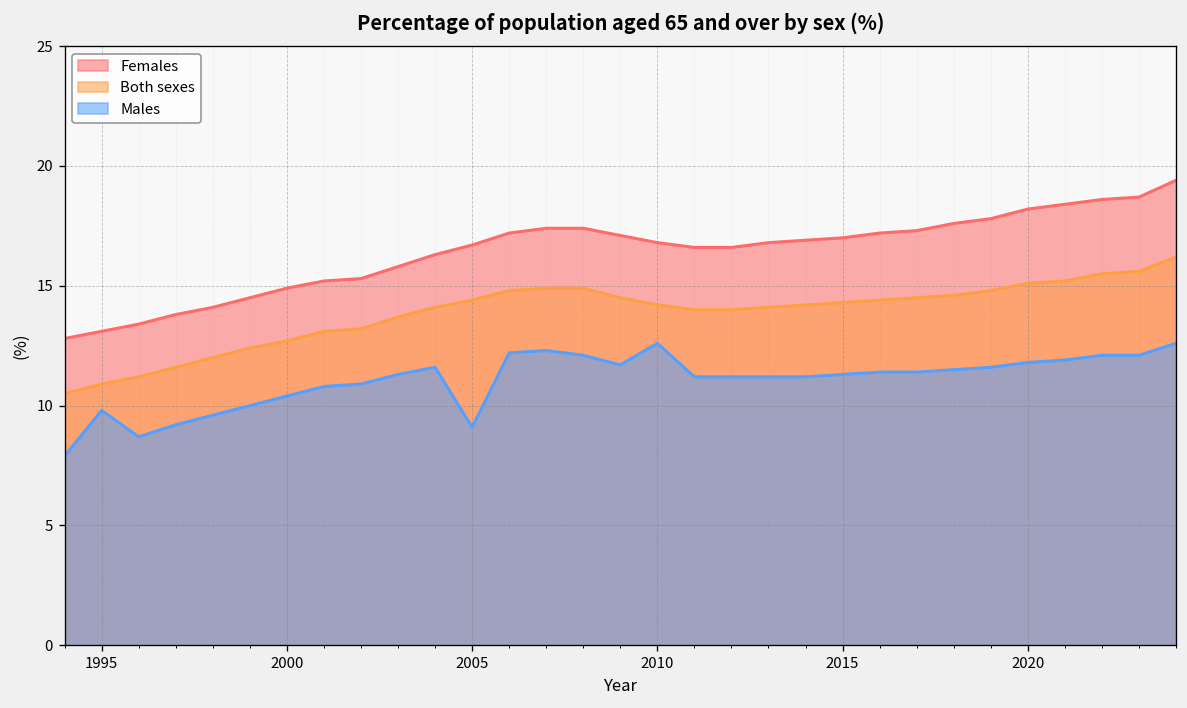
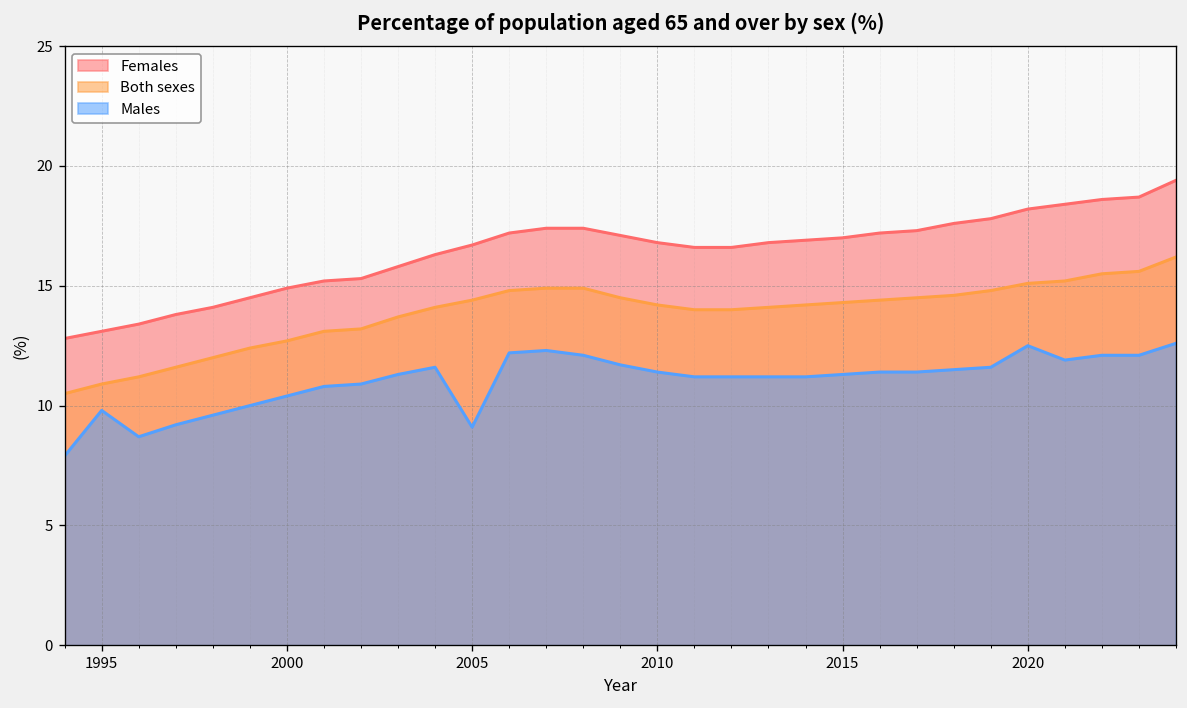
Males, 2010: 12.6 -> 11.4
Males, 2020: 11.8 -> 12.5
